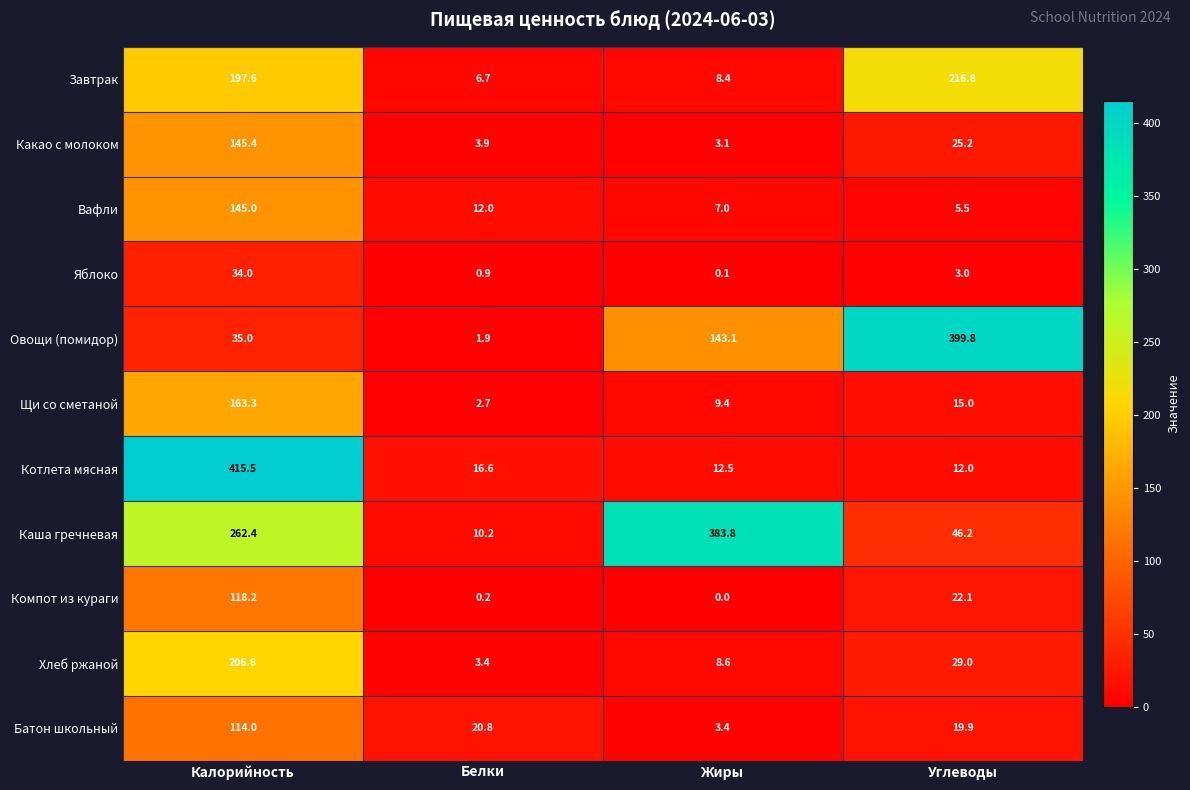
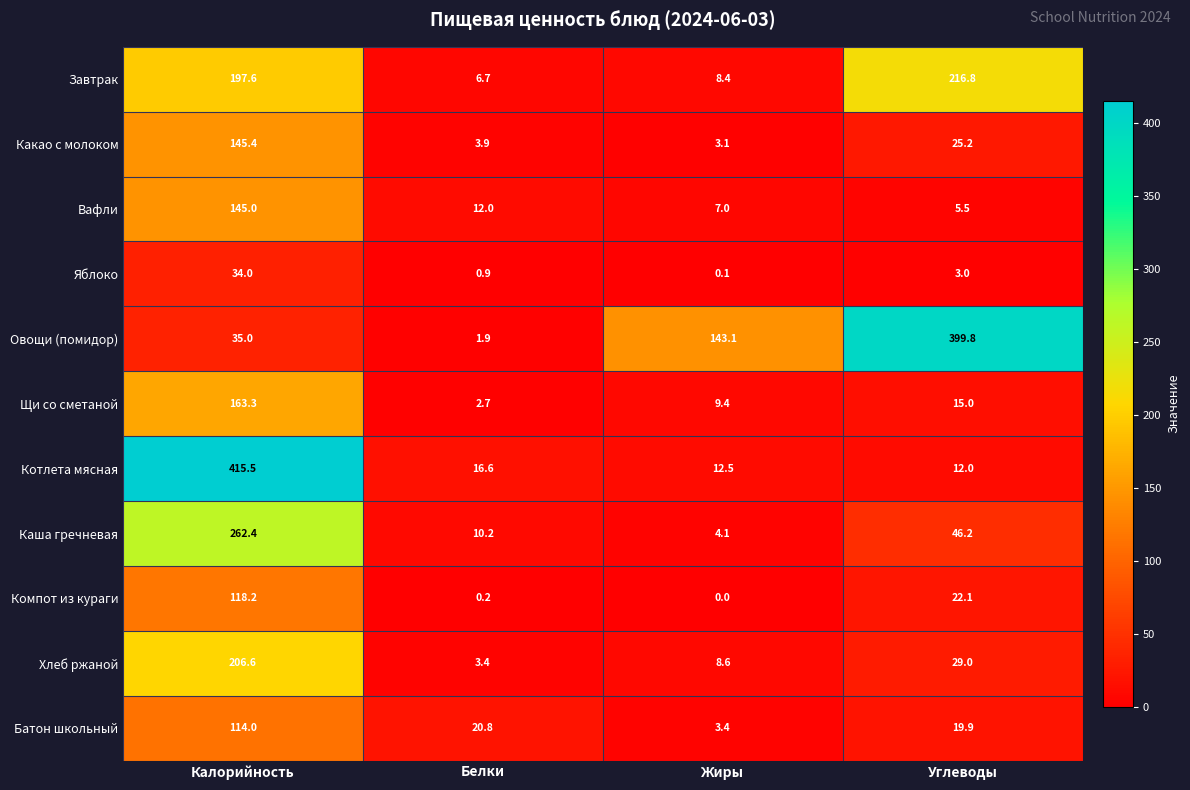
Каша гречневая, Жиры: 383.8 -> 4.1
